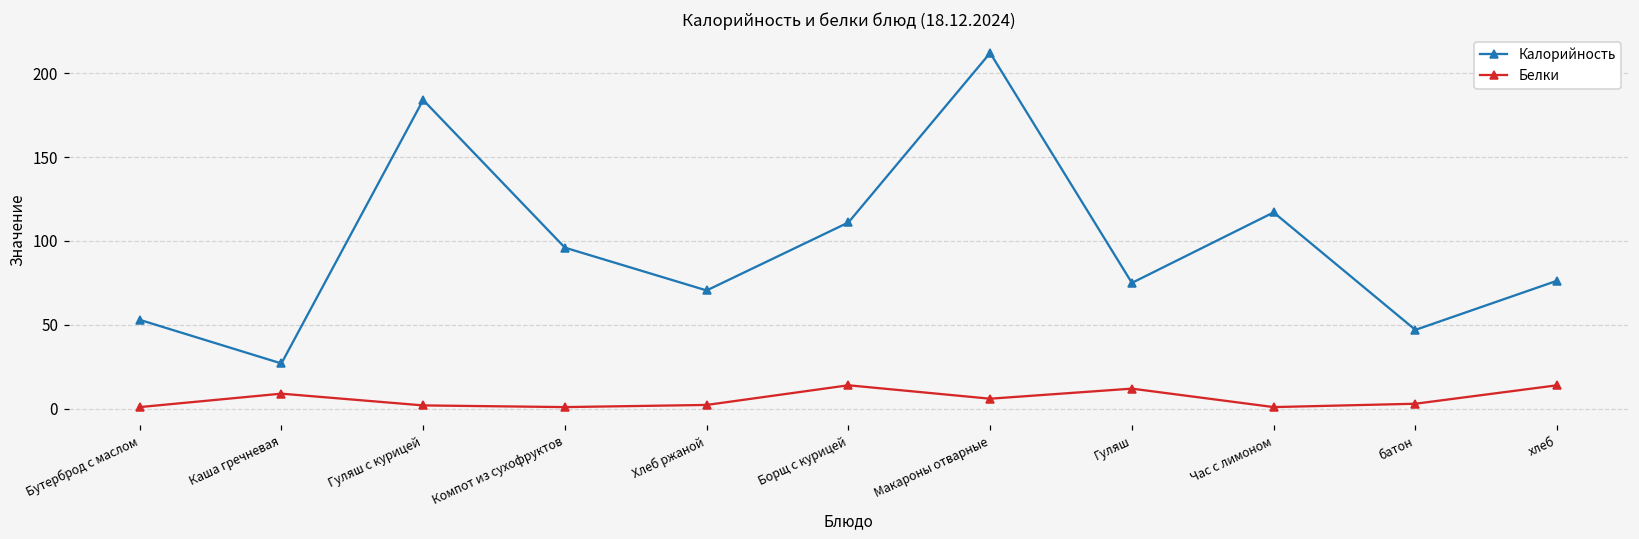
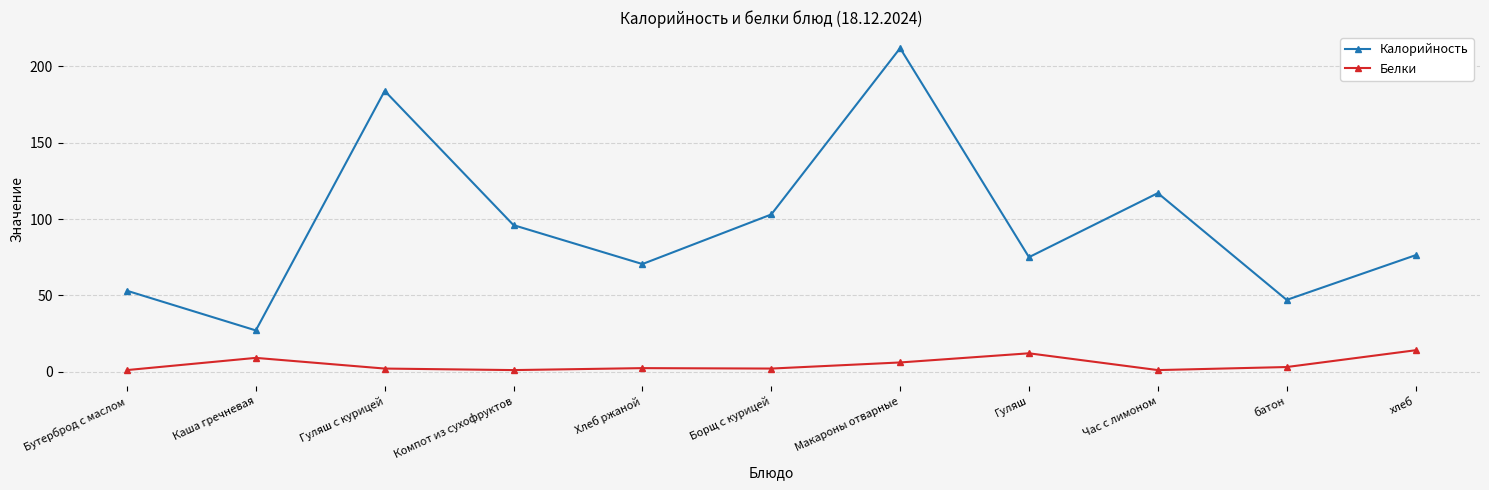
Калорийность, Борщ с курицей: 111 -> 103
Белки, Борщ с курицей: 14 -> 2
